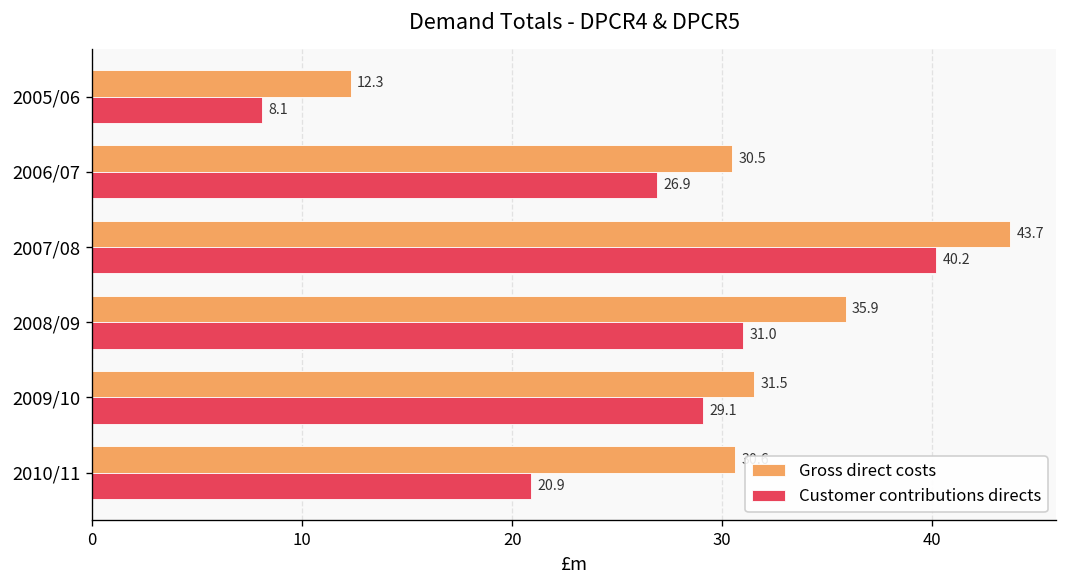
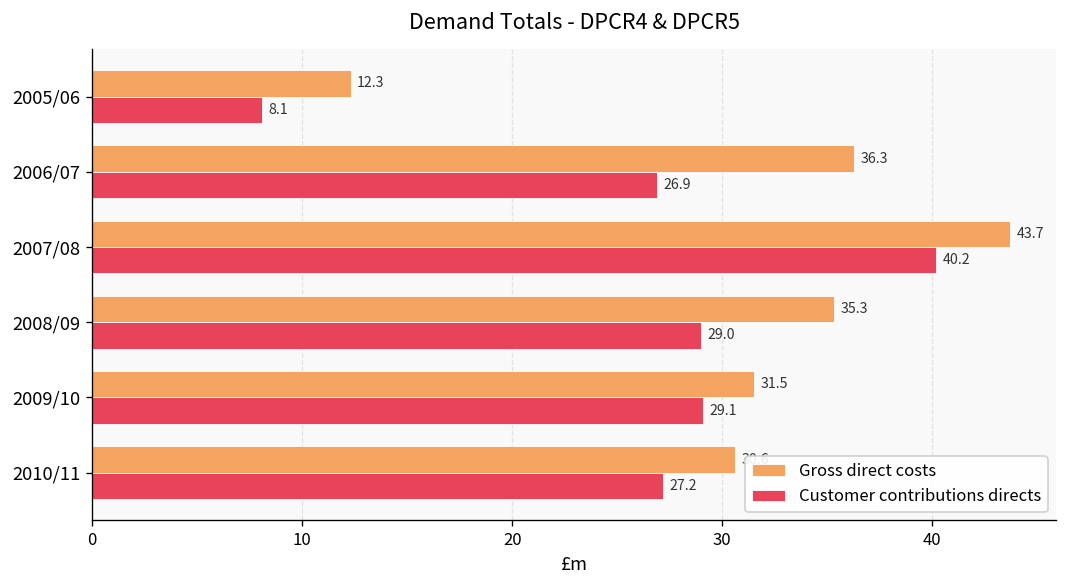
Gross direct costs, 2006/07: 30.5 -> 36.3
Gross direct costs, 2008/09: 35.9 -> 35.3
Customer contributions directs, 2008/09: 31.0 -> 29.0
Customer contributions directs, 2010/11: 20.9 -> 27.2
